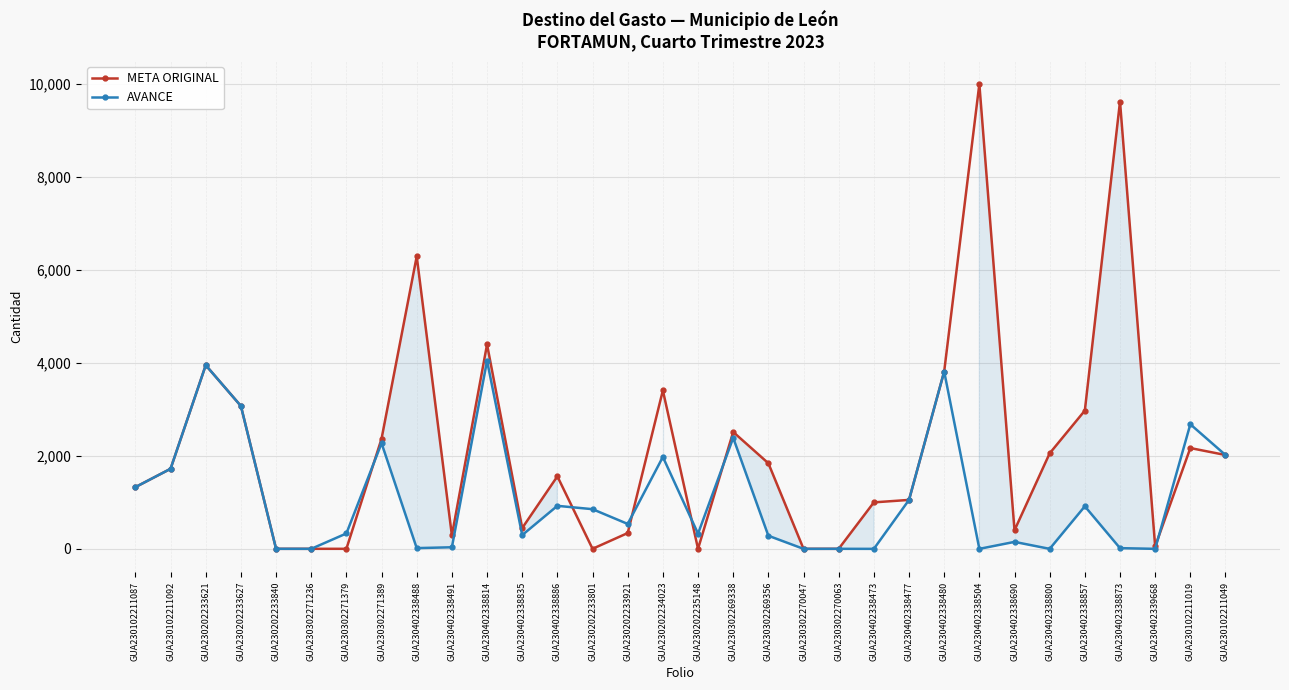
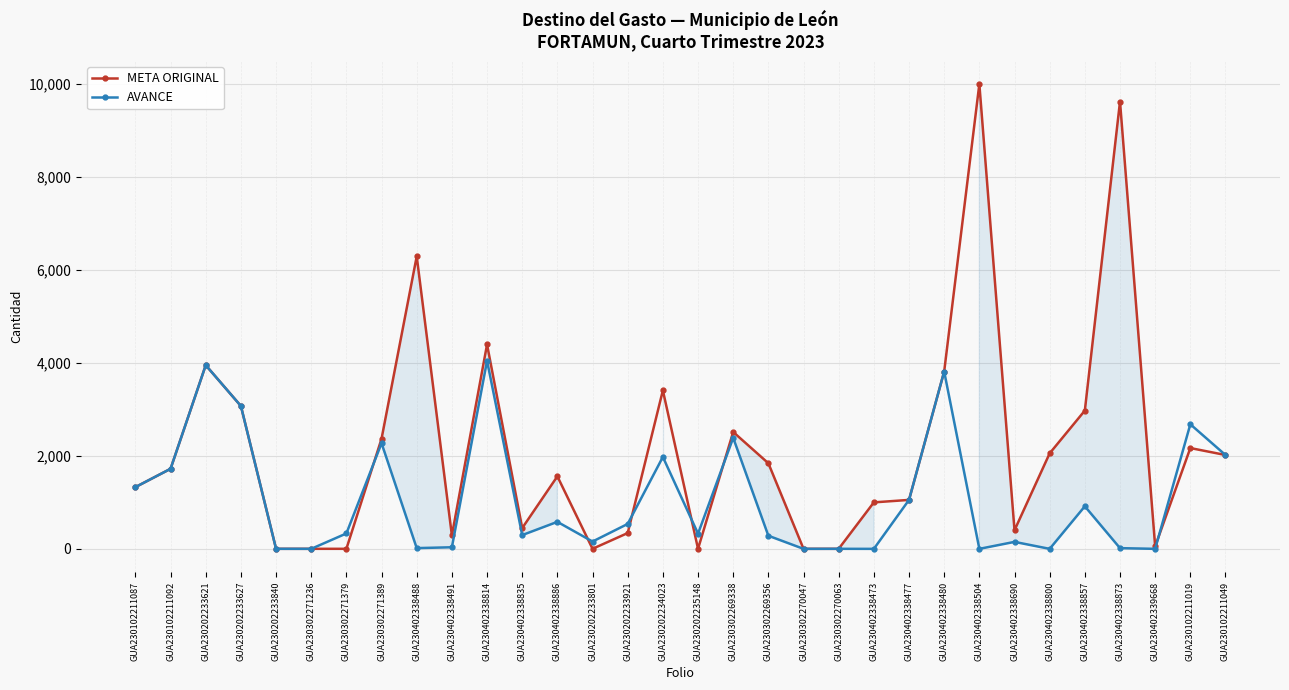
AVANCE, GUA230402338886: 900 -> 600
AVANCE, GUA230202233801: 900 -> 200
